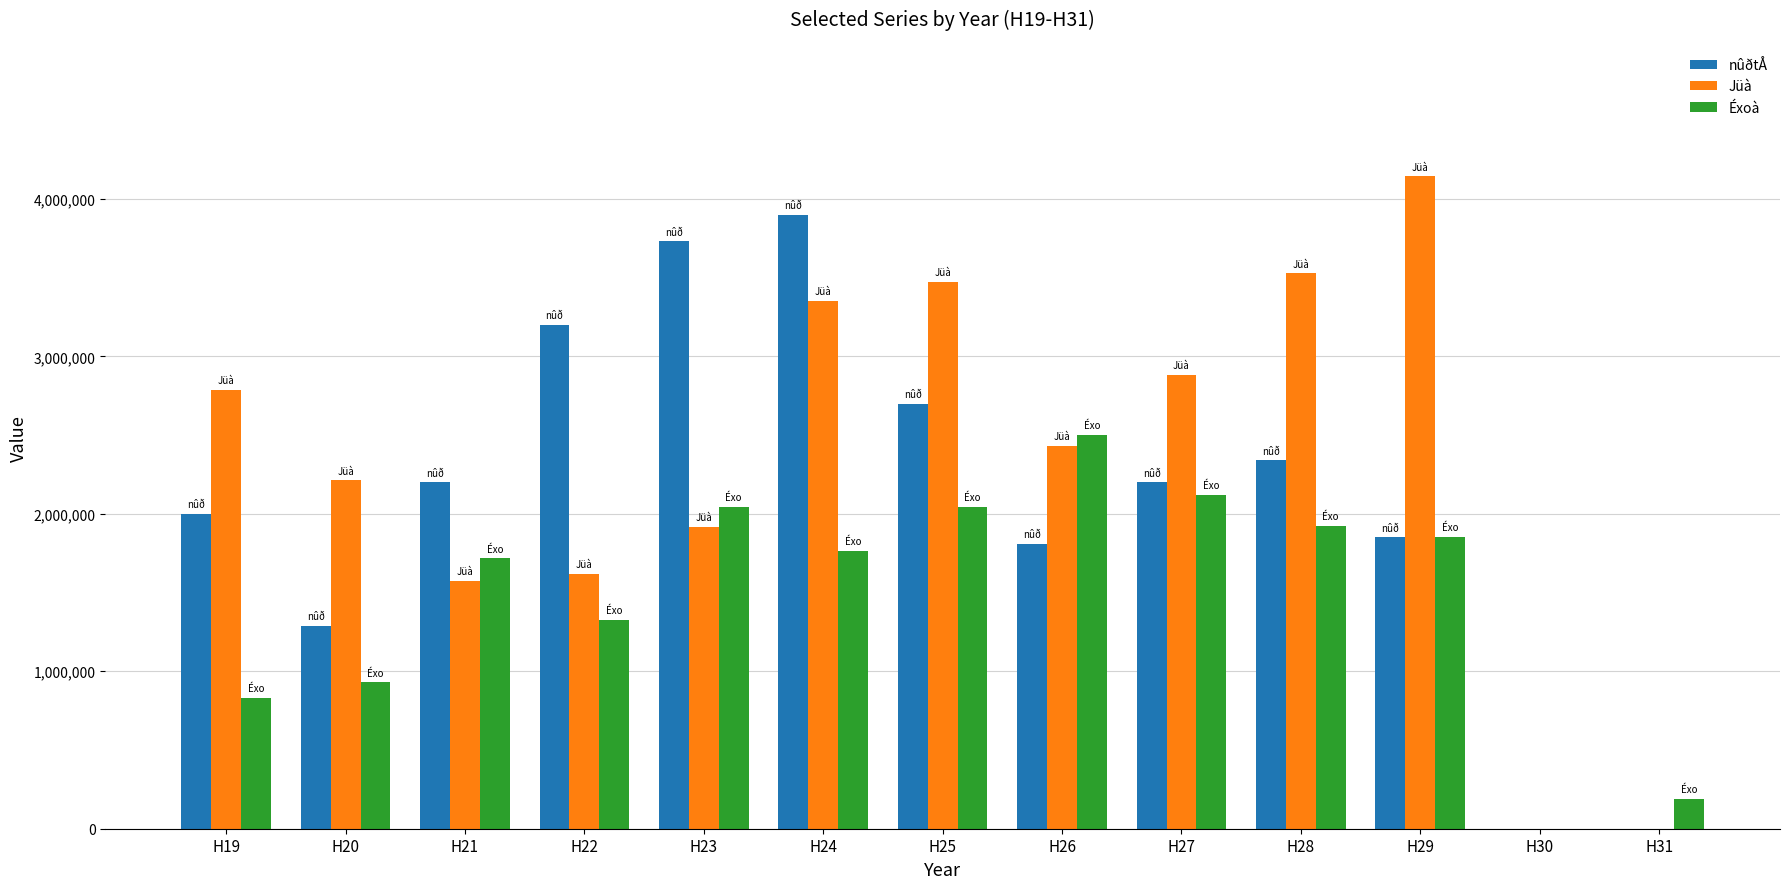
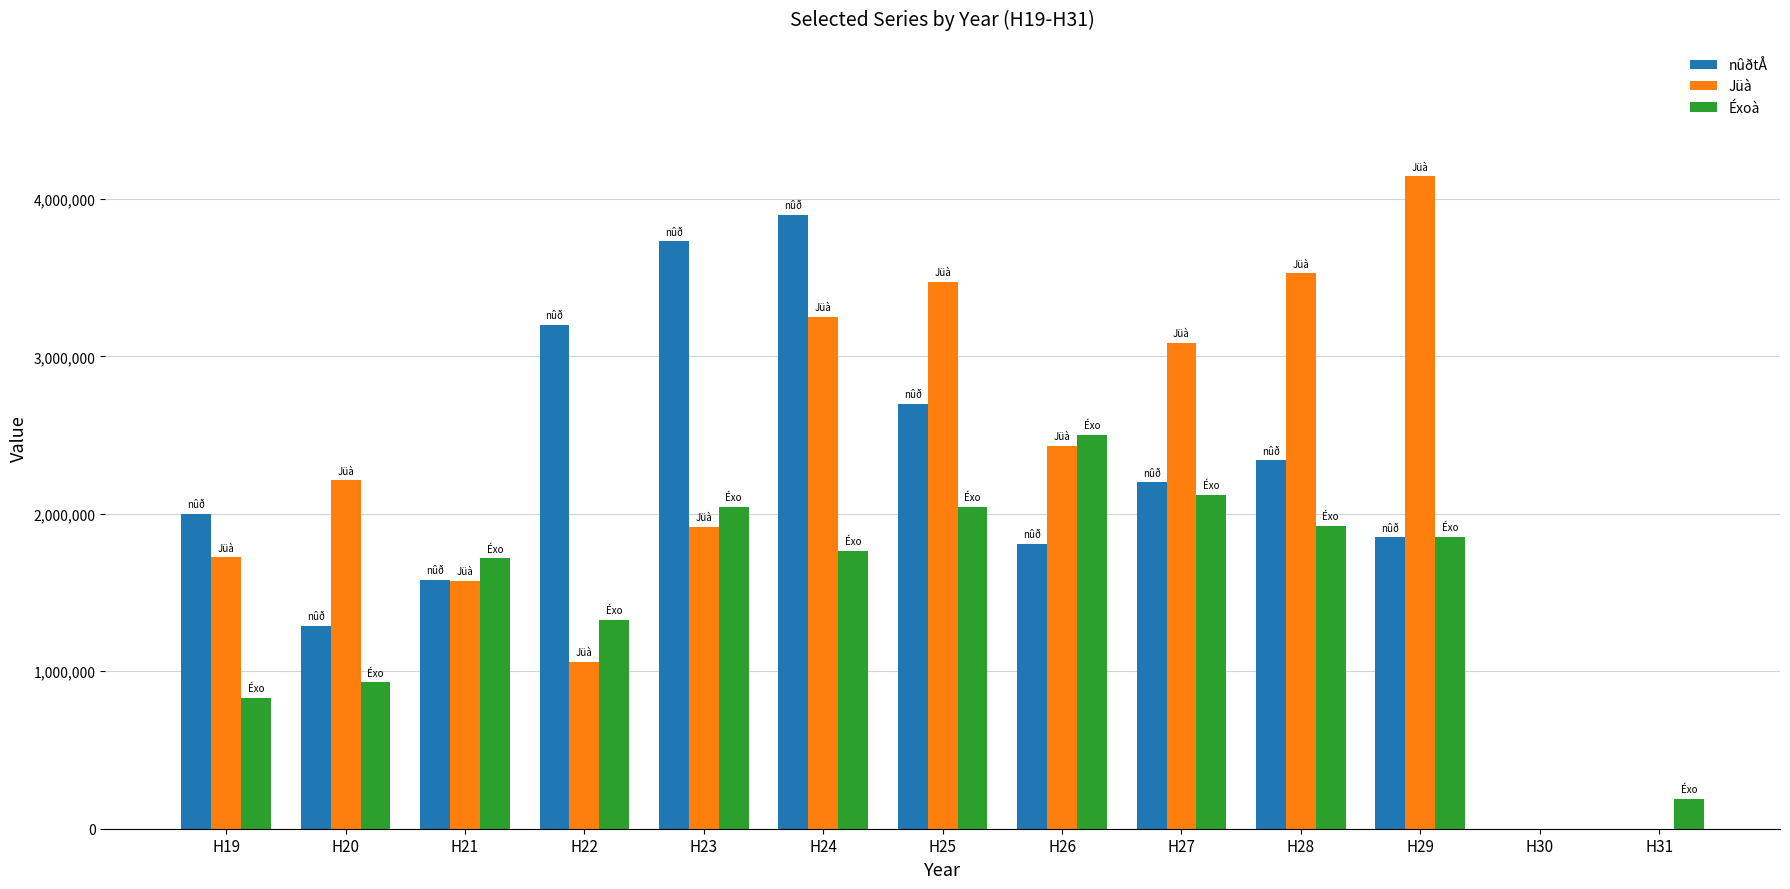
Jüà, H19: 2,790,000 -> 1,720,000
nûðtÅ, H21: 2,200,000 -> 1,580,000
Jüà, H22: 1,620,000 -> 1,060,000
Jüà, H24: 3,350,000 -> 3,250,000
Jüà, H27: 2,880,000 -> 3,090,000
